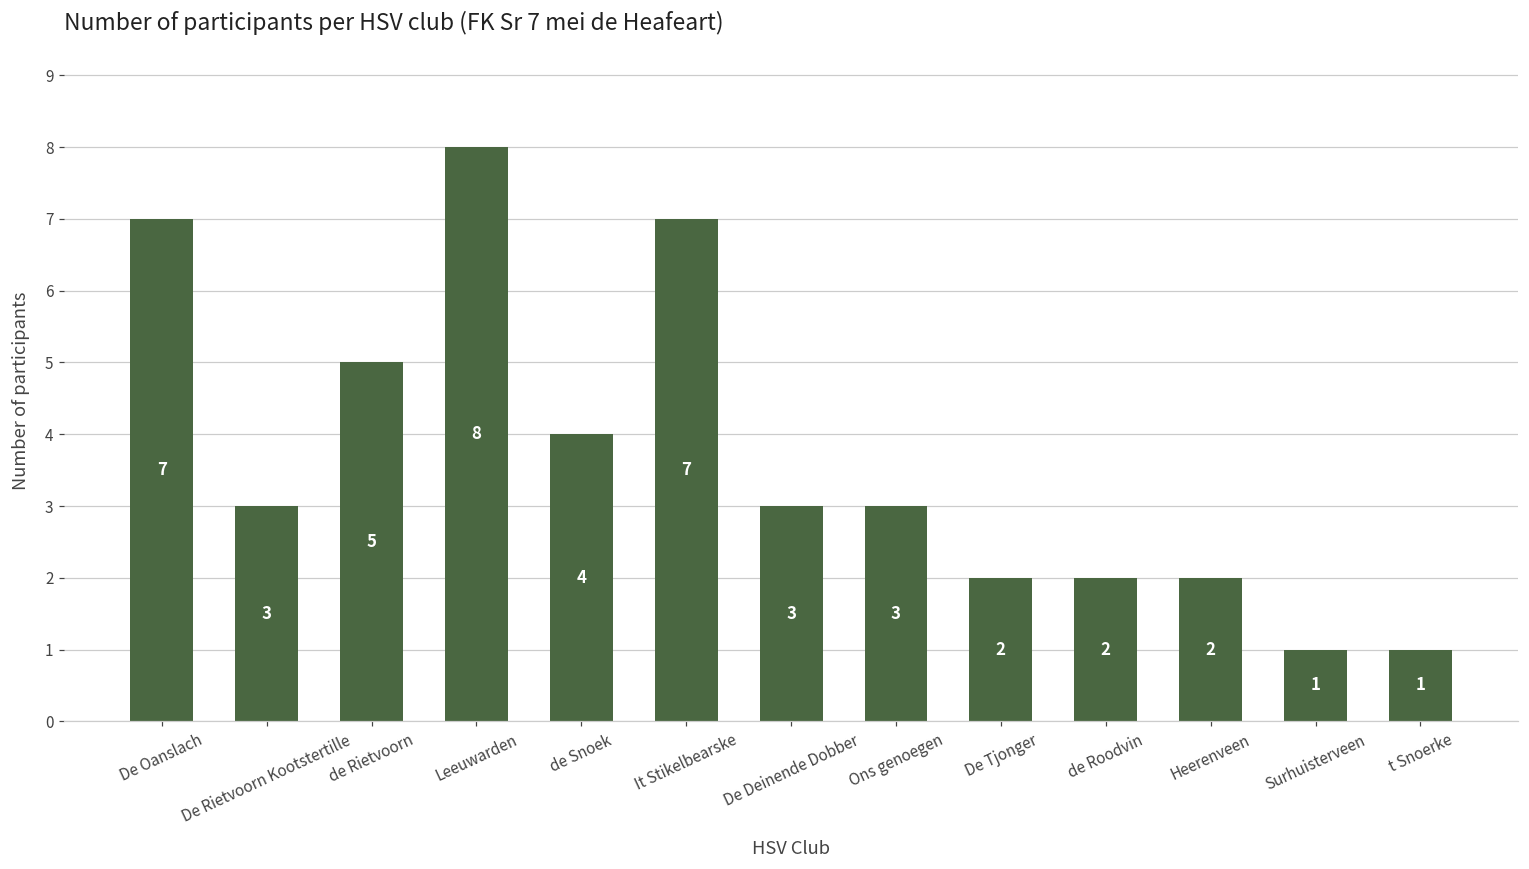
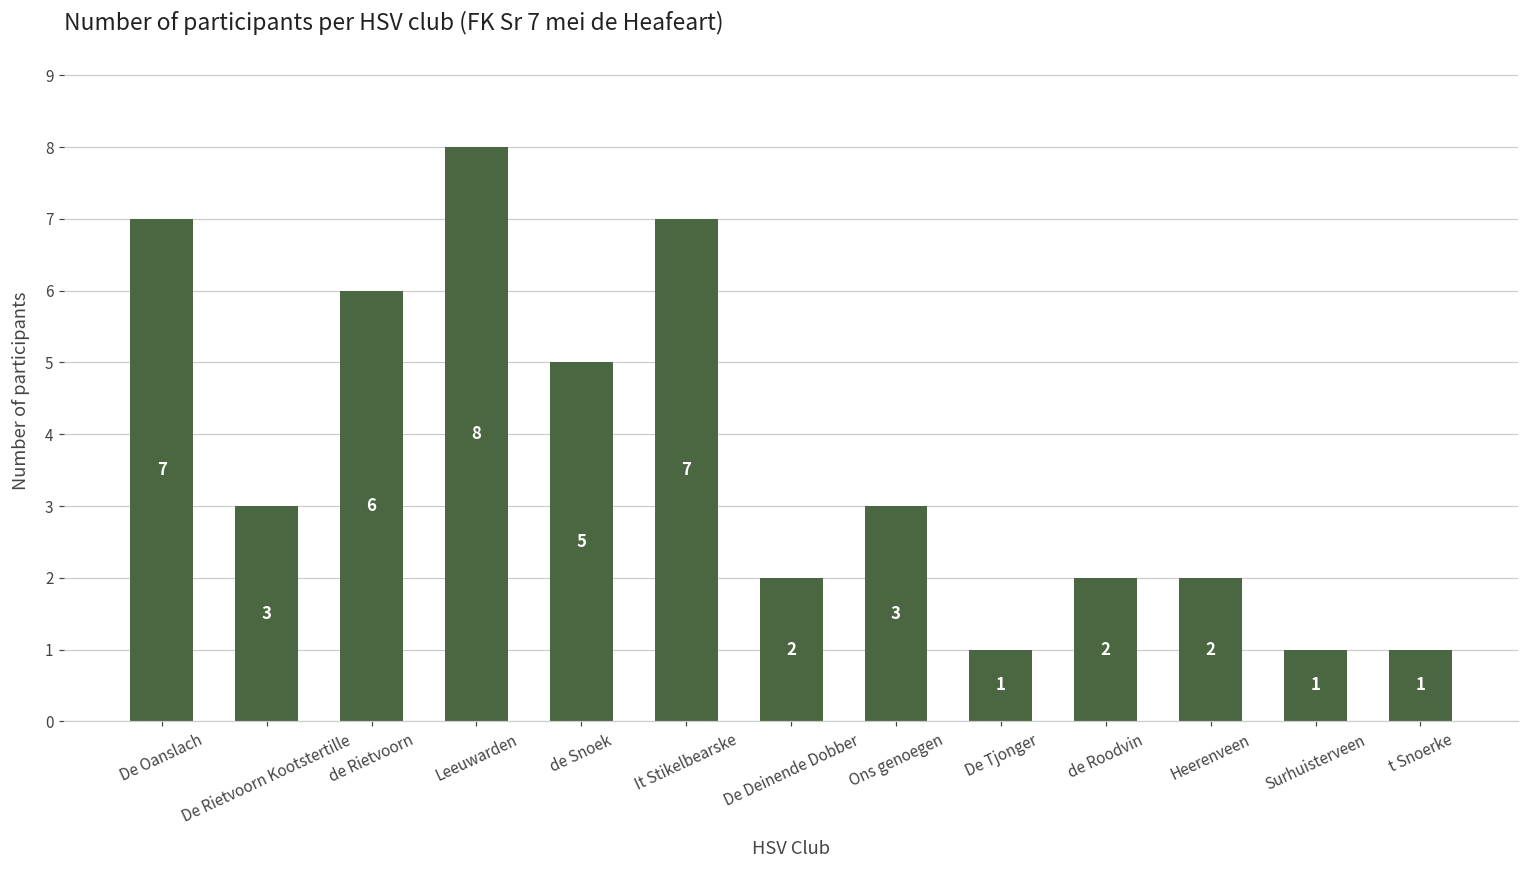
de Rietvoorn: 5 -> 6
de Snoek: 4 -> 5
De Deinende Dobber: 3 -> 2
De Tjonger: 2 -> 1
